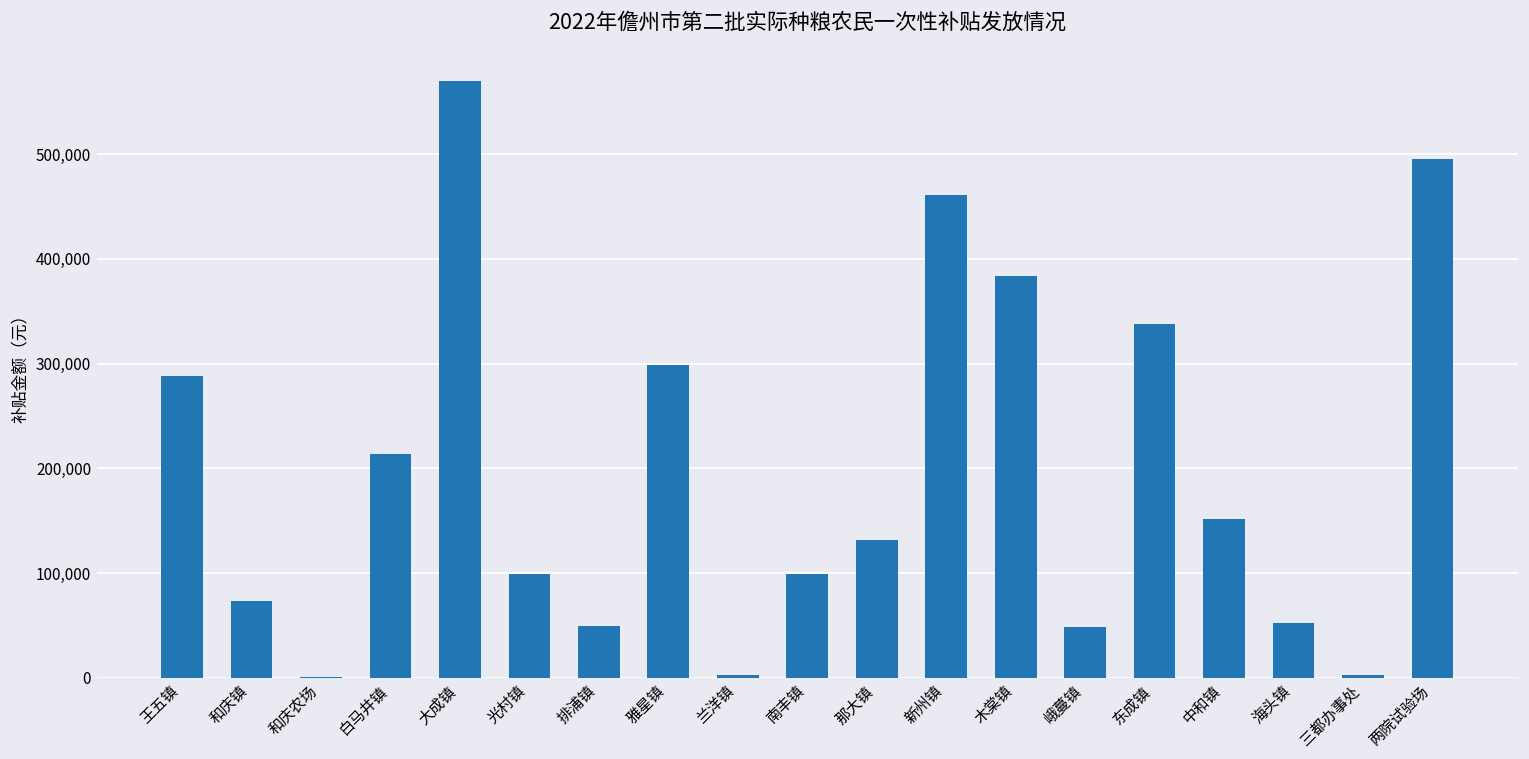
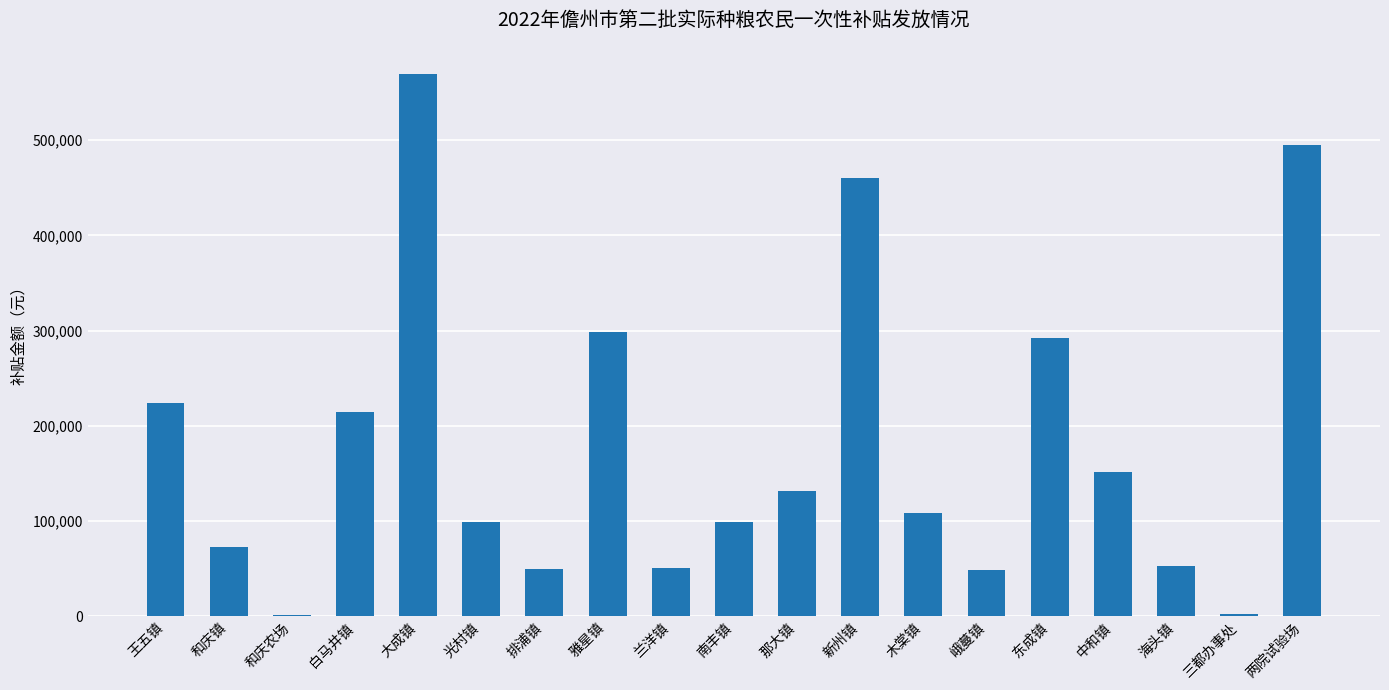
王五镇: 290,000 -> 220,000
兰洋镇: 0 -> 50,000
木棠镇: 380,000 -> 110,000
东成镇: 340,000 -> 290,000
